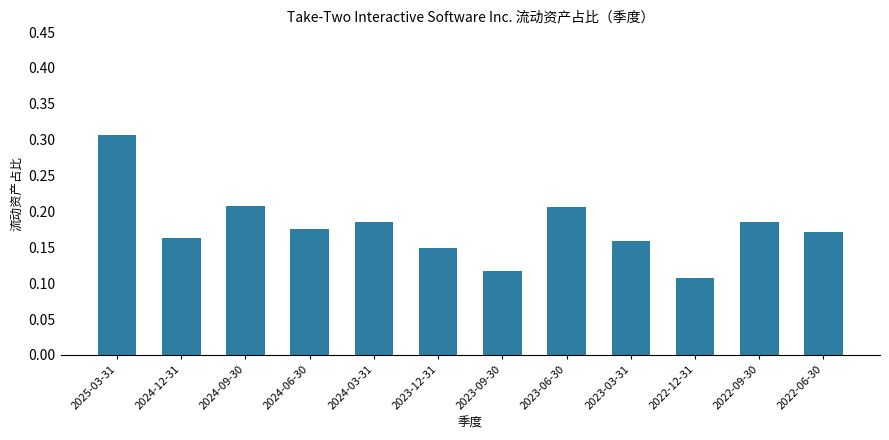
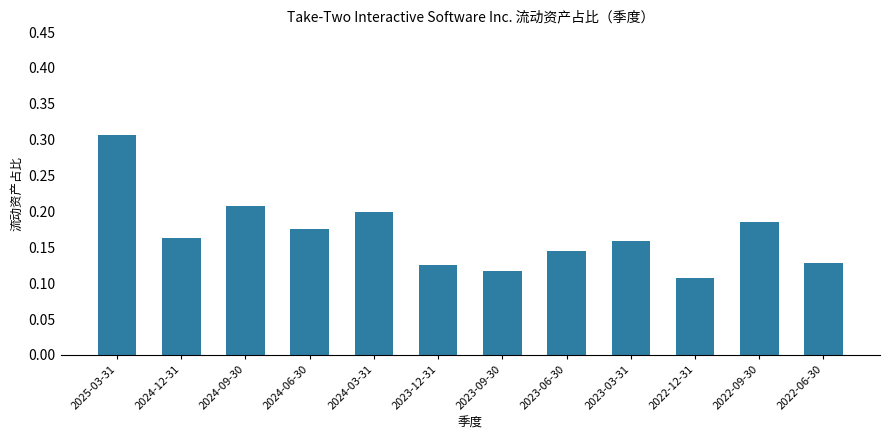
2024-03-31: 0.19 -> 0.20
2023-12-31: 0.15 -> 0.12
2023-06-30: 0.21 -> 0.15
2022-06-30: 0.17 -> 0.13
